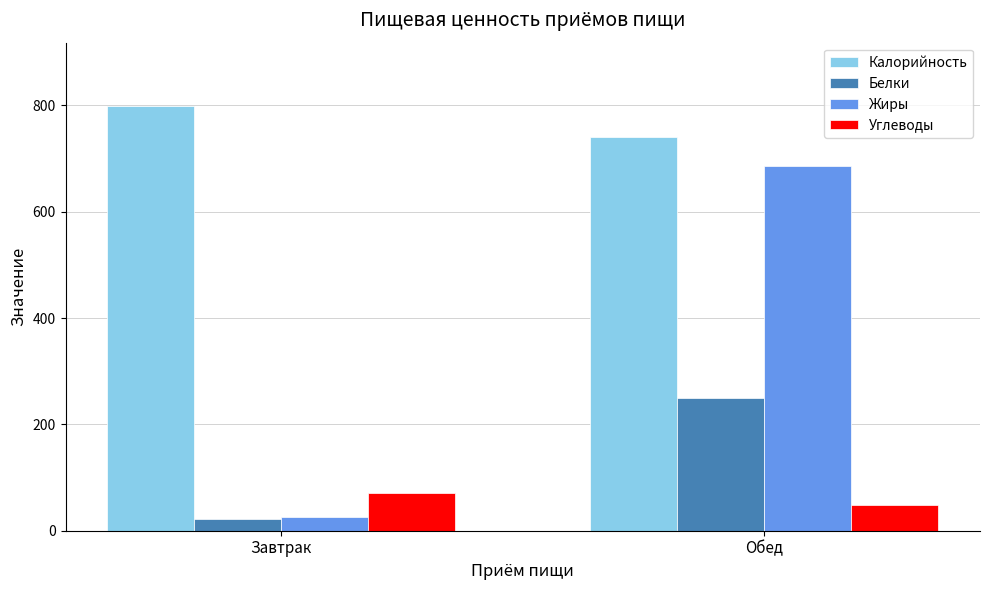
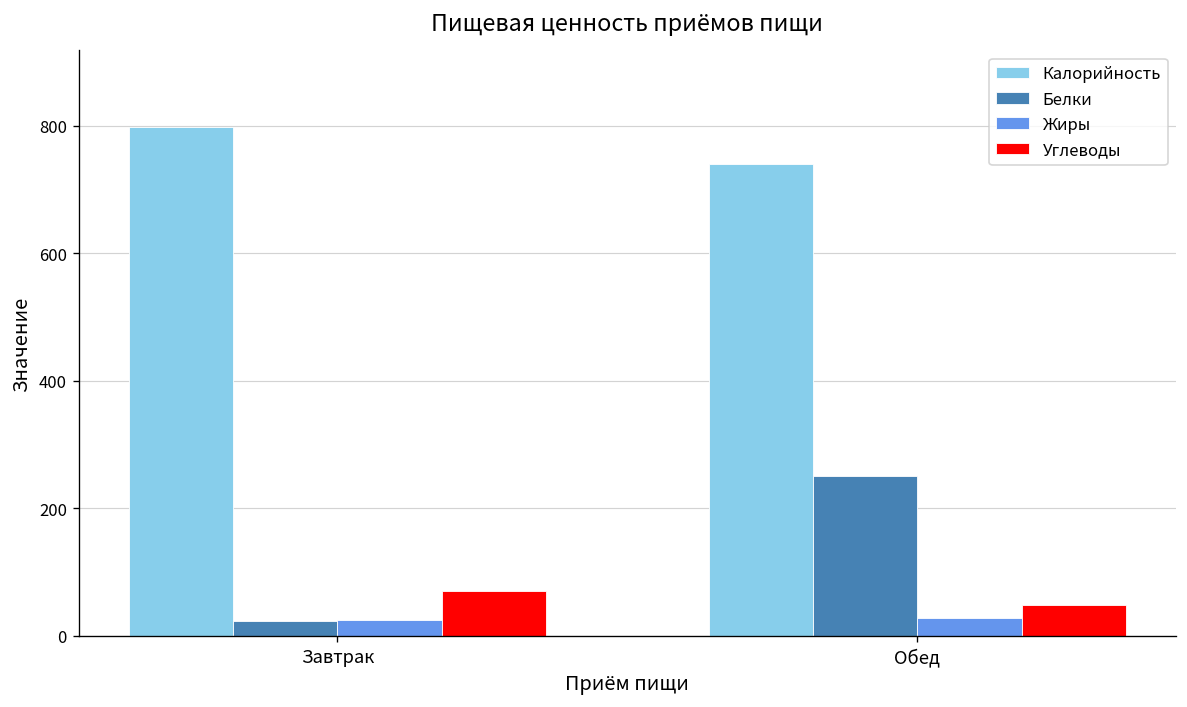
Жиры, Обед: 690 -> 30
